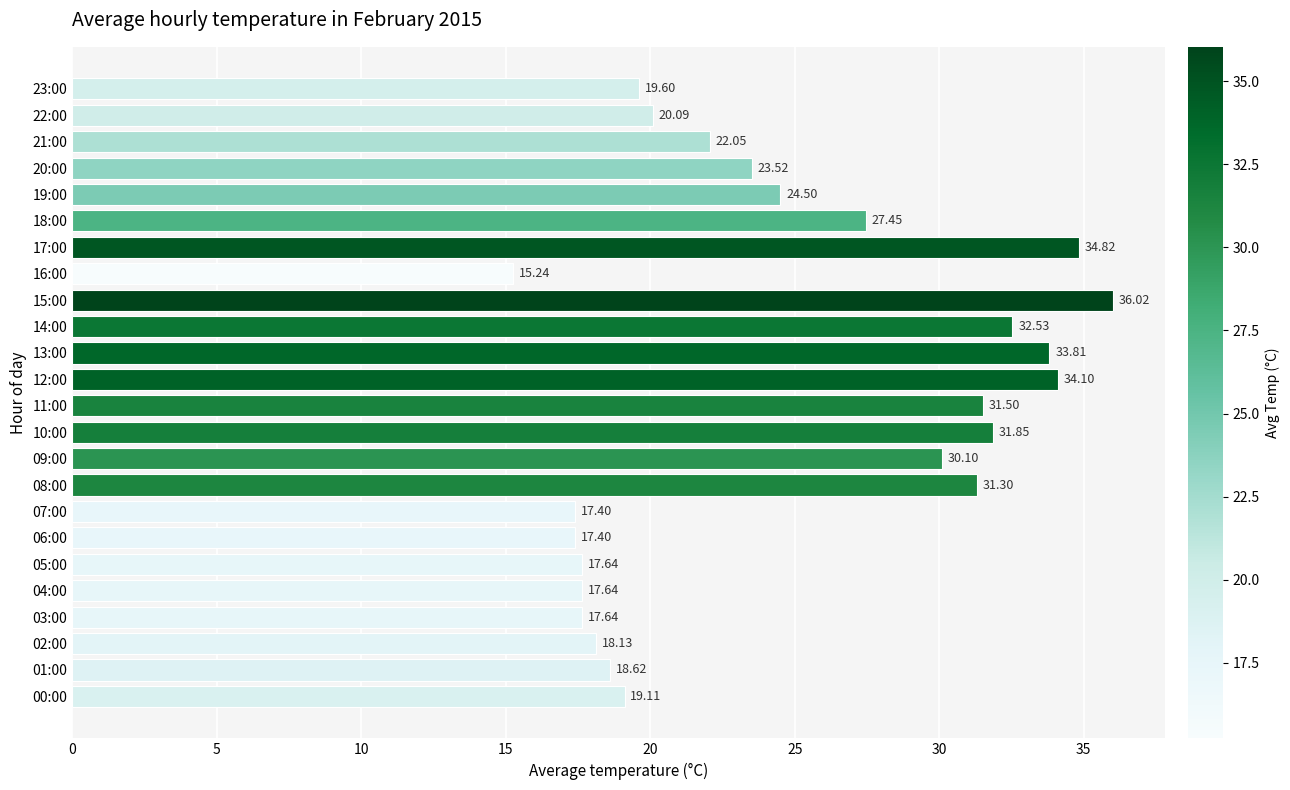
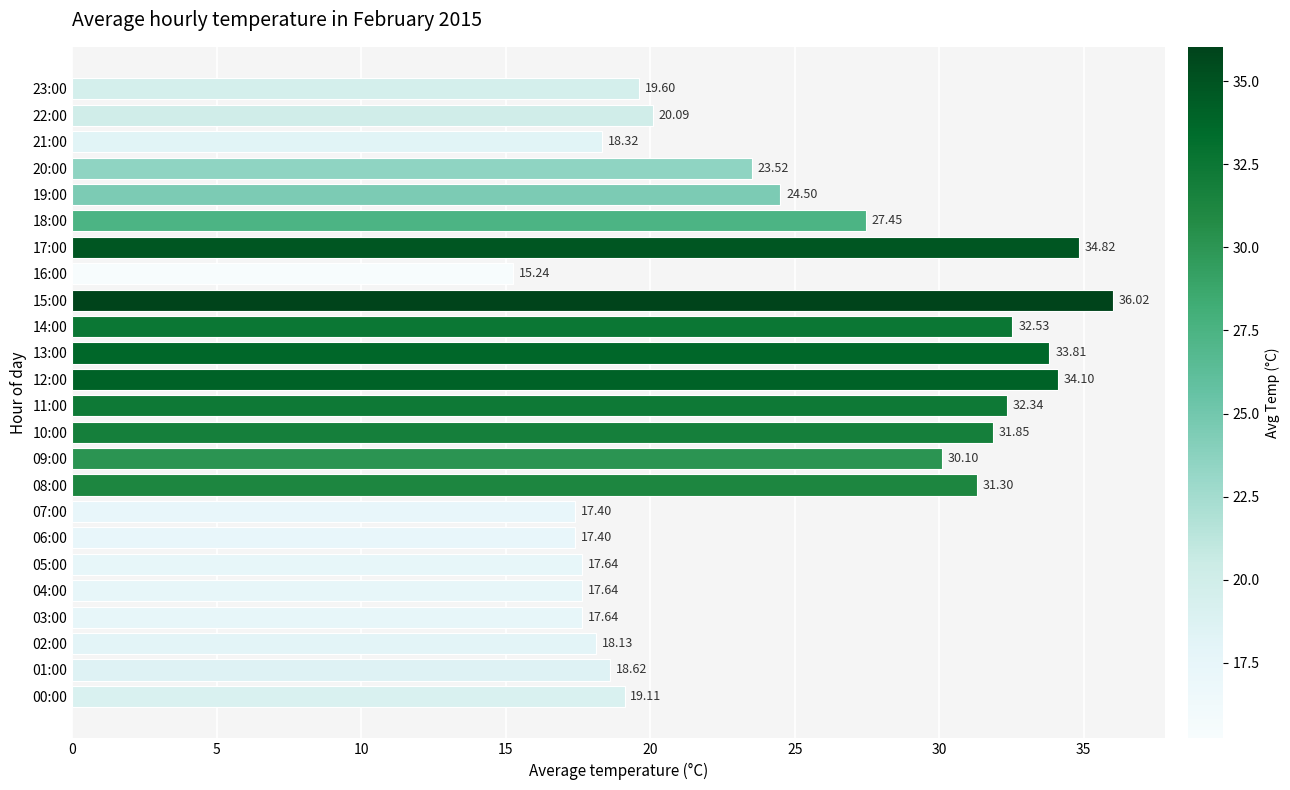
21:00: 22.05 -> 18.32
11:00: 31.50 -> 32.34
